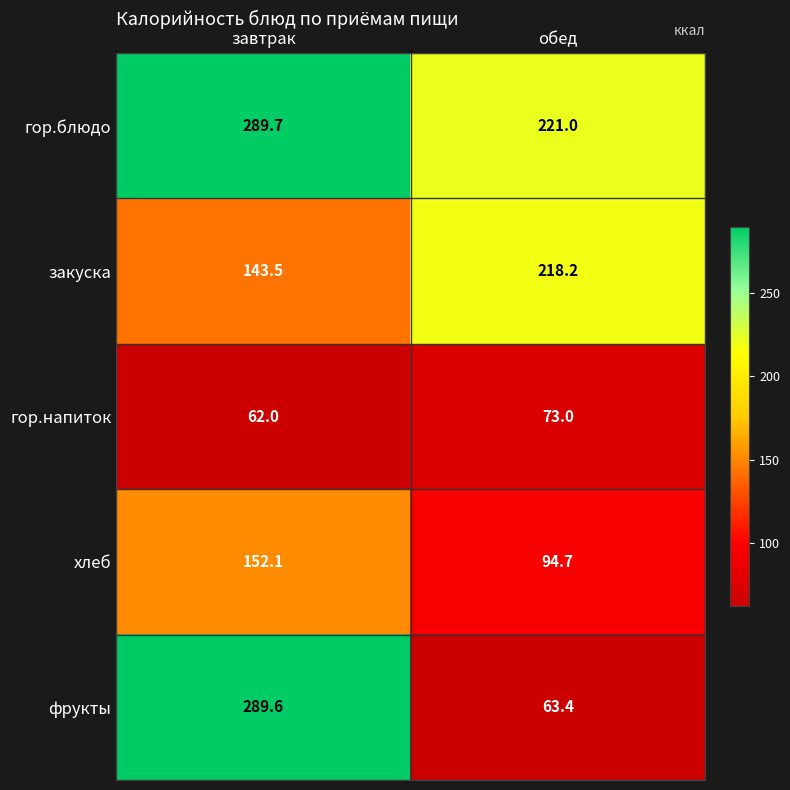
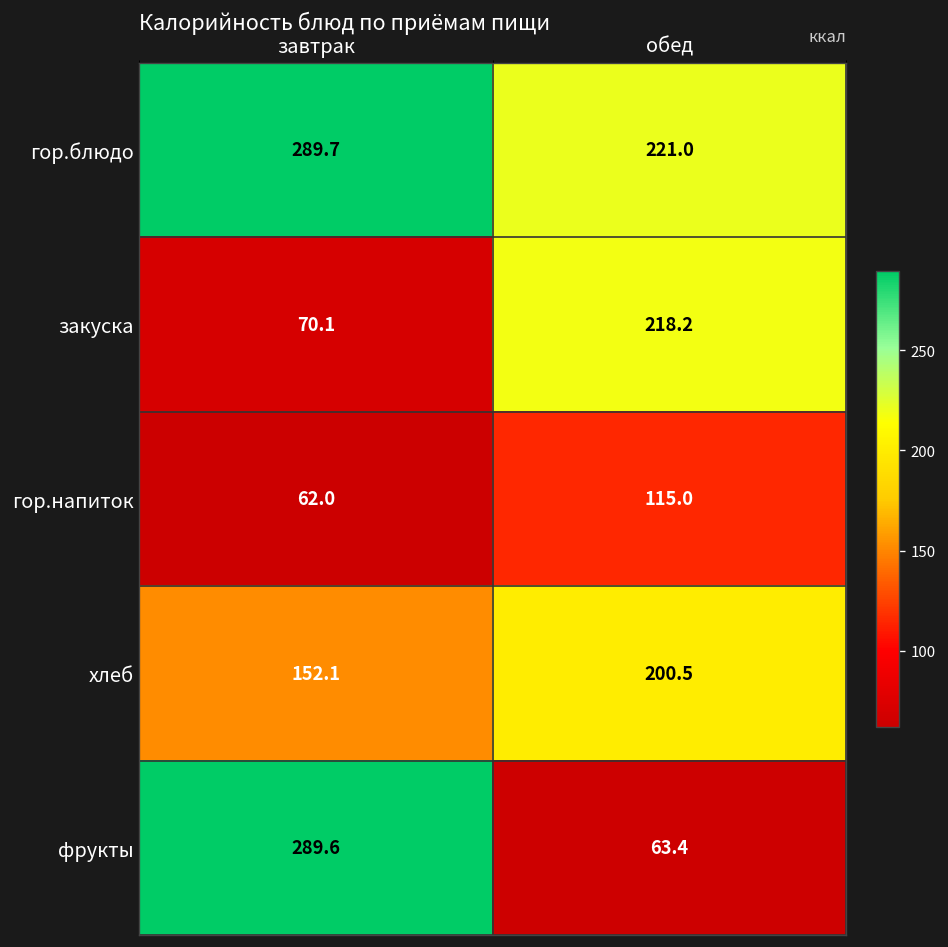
закуска, завтрак: 143.5 -> 70.1
гор.напиток, обед: 73.0 -> 115.0
хлеб, обед: 94.7 -> 200.5
